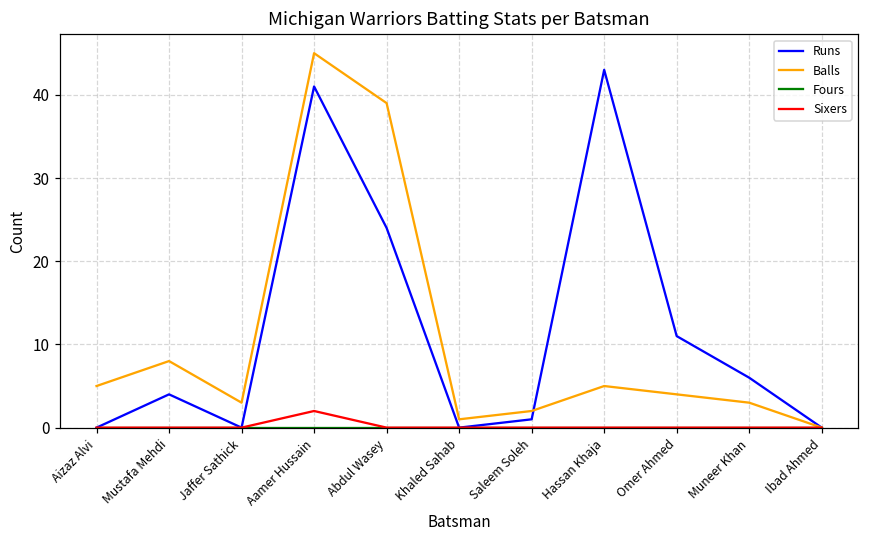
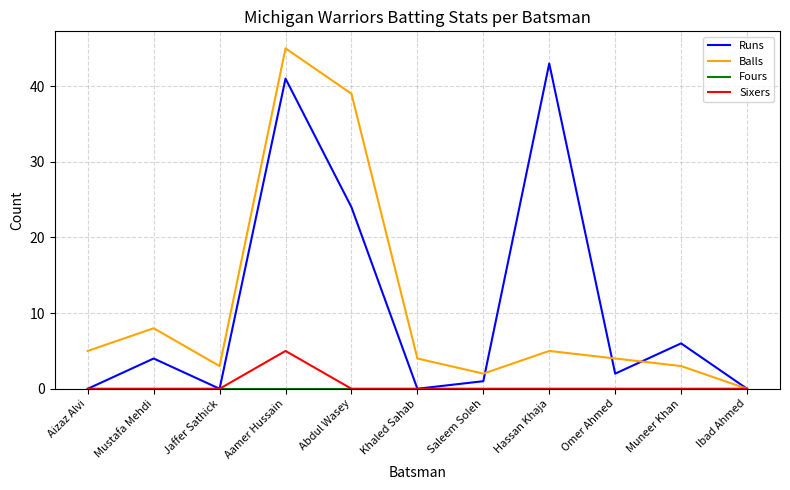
Sixers, Aamer Hussain: 2 -> 5
Balls, Khaled Sahab: 1 -> 4
Runs, Omer Ahmed: 11 -> 2
